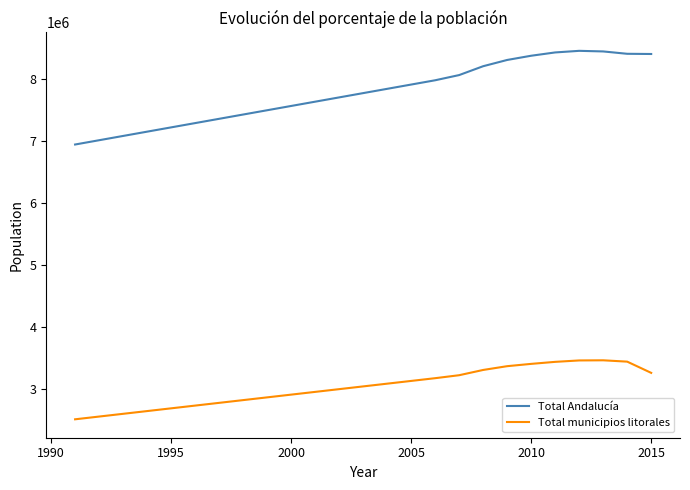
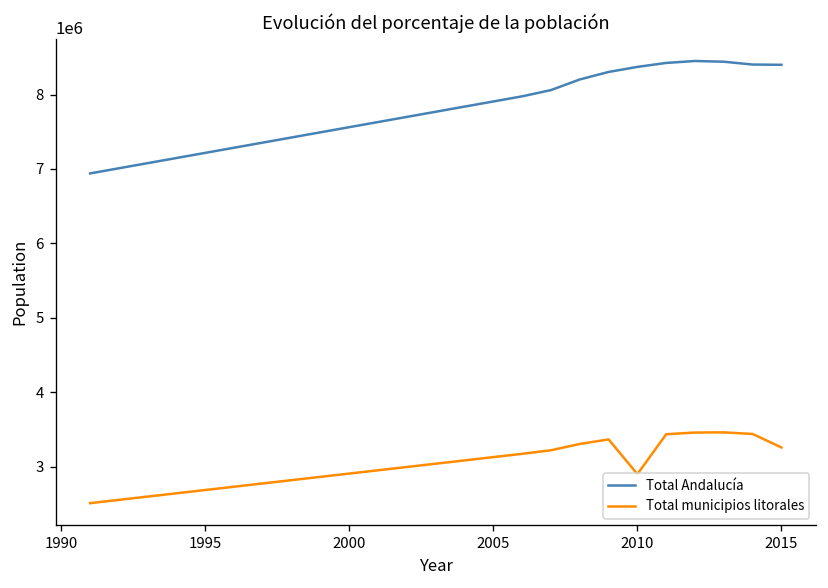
Total municipios litorales, 2010: 3400000 -> 2900000
